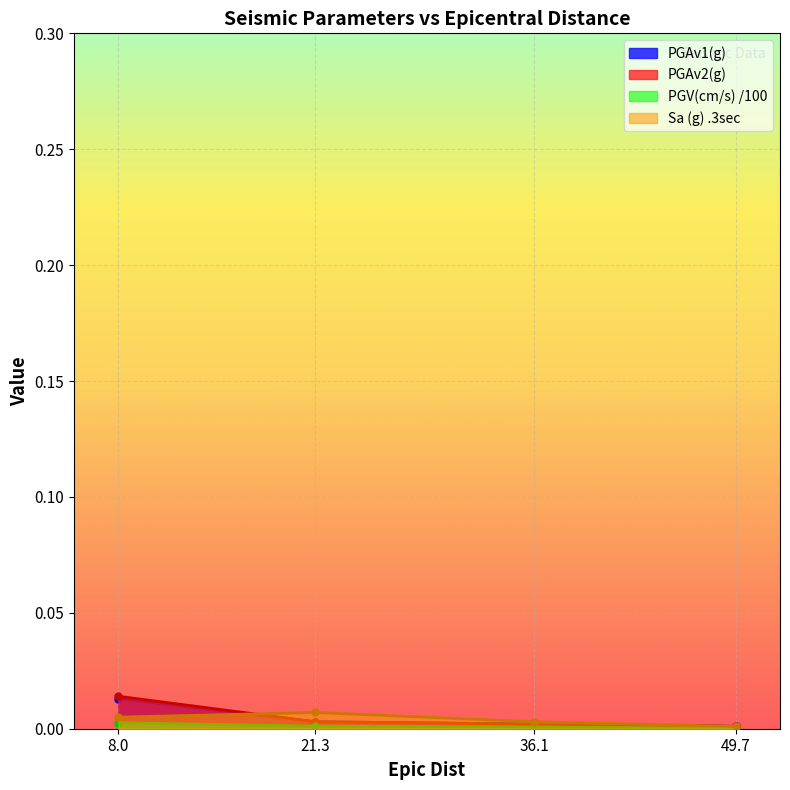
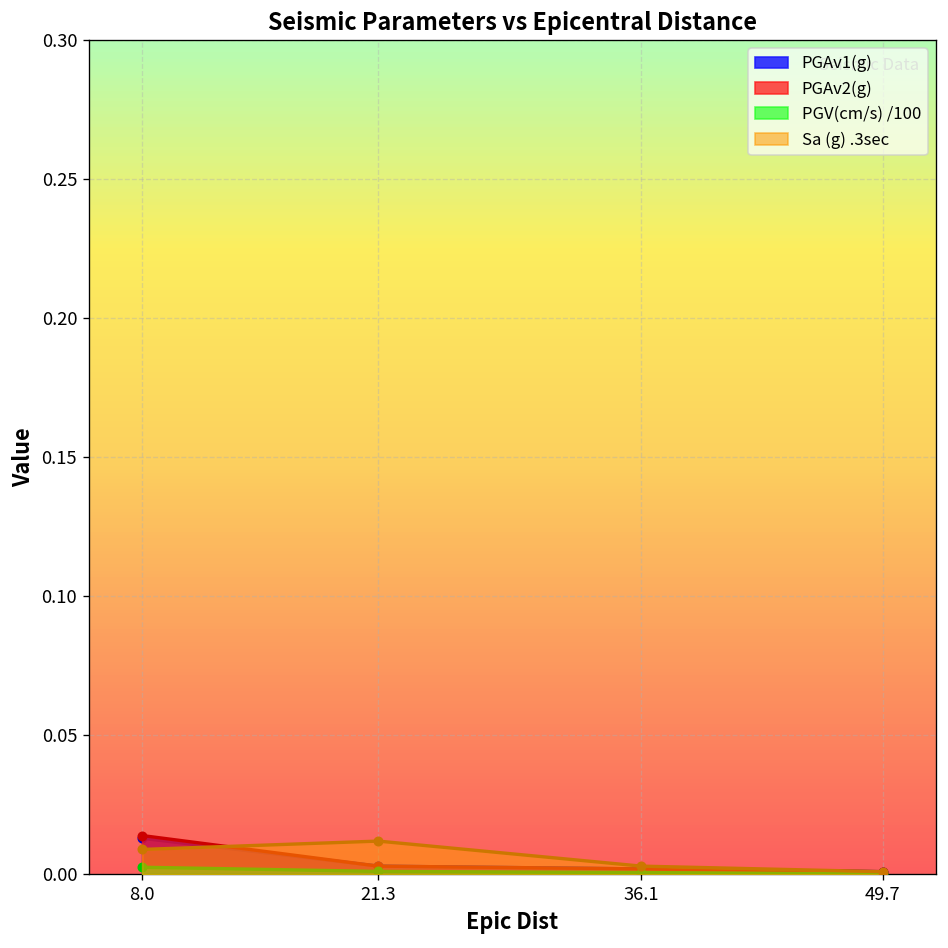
Sa (g) .3sec, 8.0: 0.005 -> 0.009
Sa (g) .3sec, 21.3: 0.007 -> 0.012
